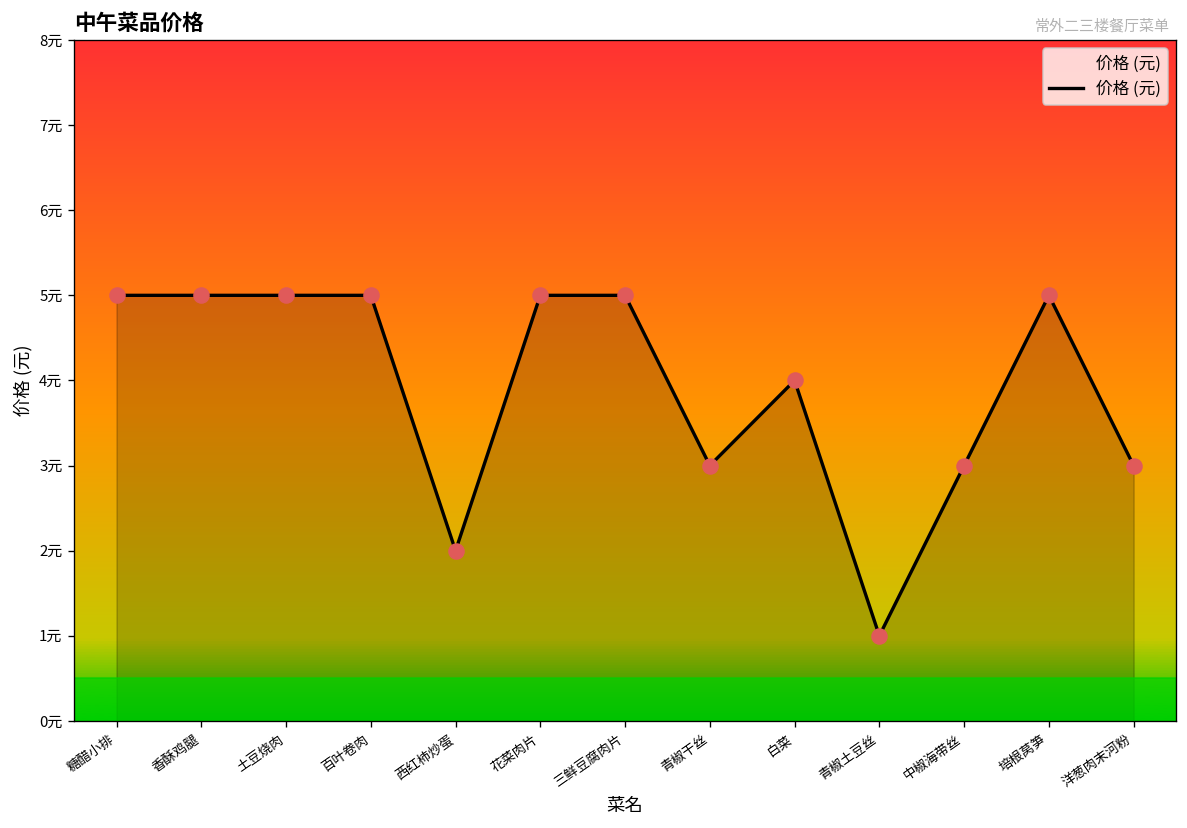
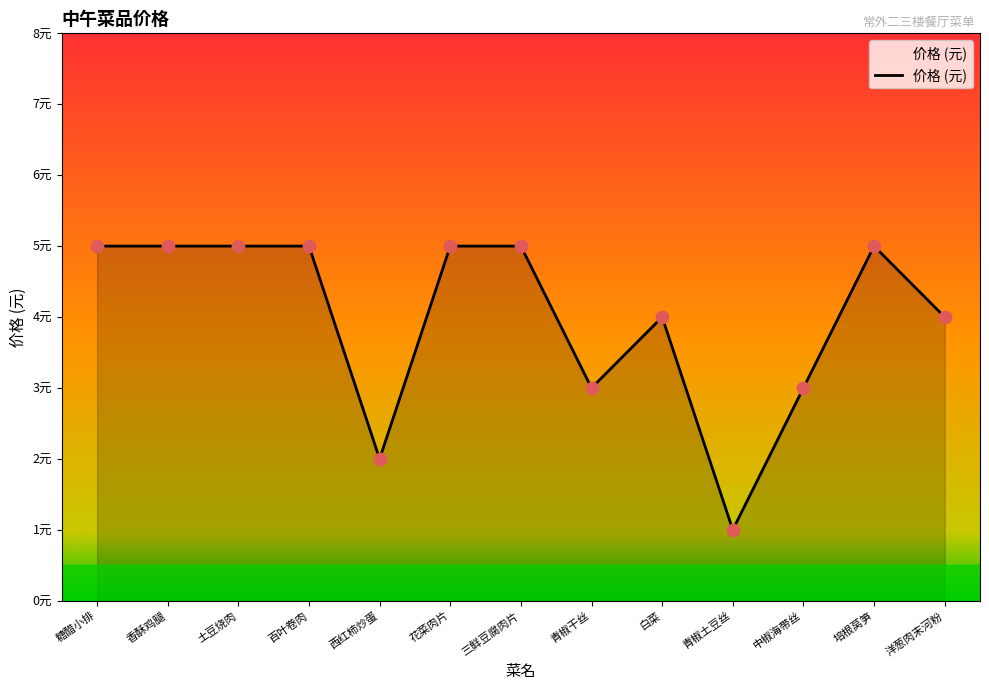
洋葱肉末河粉: 3元 -> 4元
